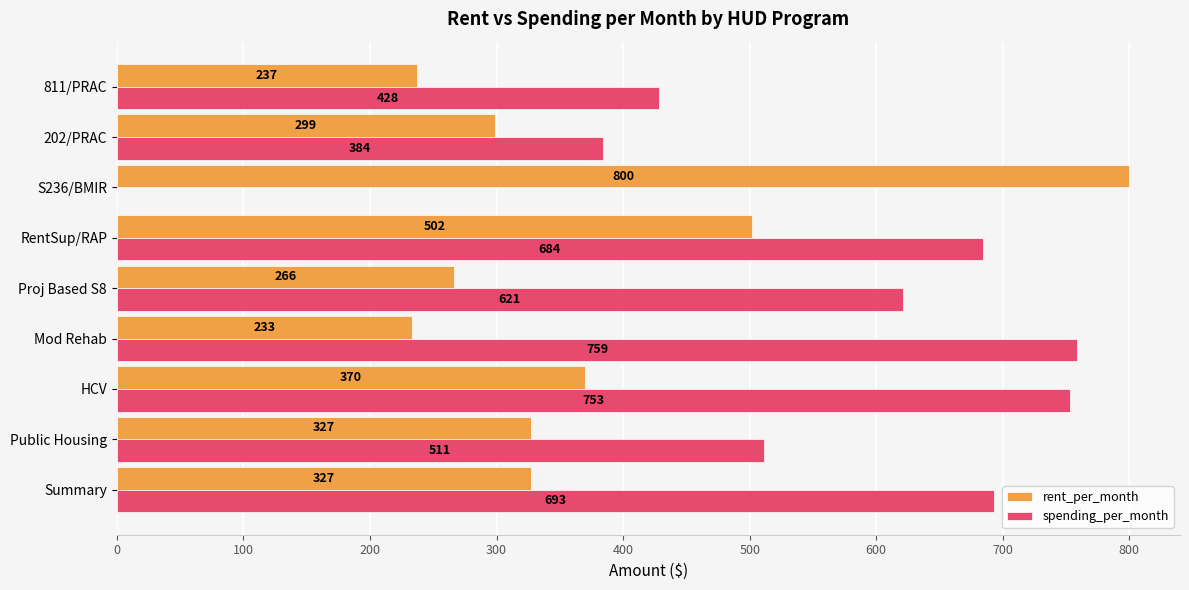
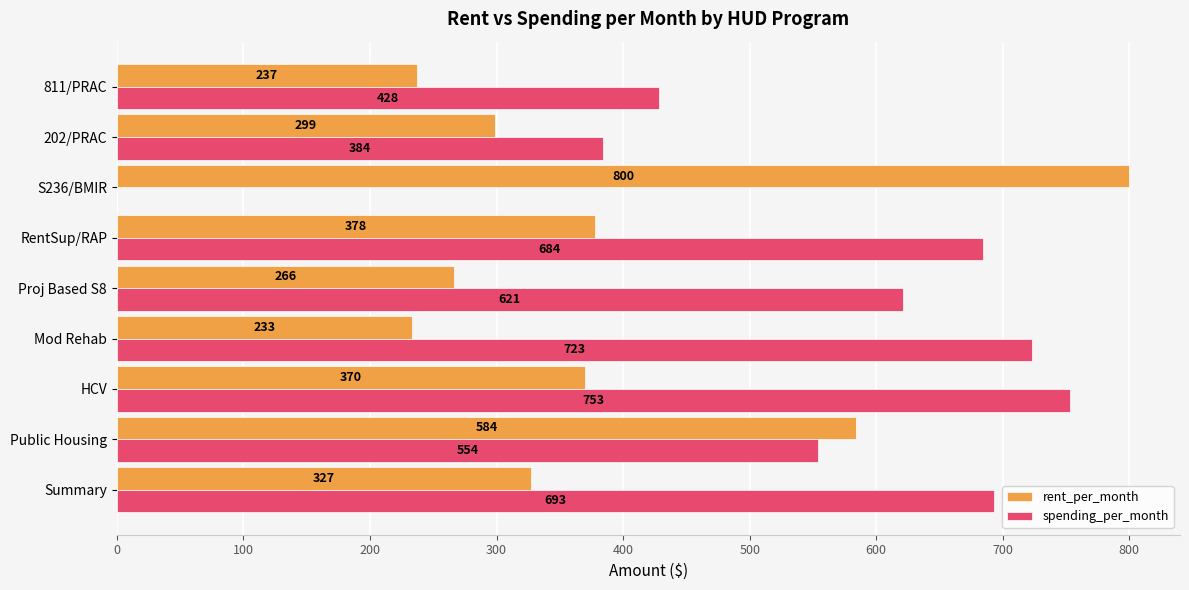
rent_per_month, RentSup/RAP: 502 -> 378
spending_per_month, Mod Rehab: 759 -> 723
rent_per_month, Public Housing: 327 -> 584
spending_per_month, Public Housing: 511 -> 554
